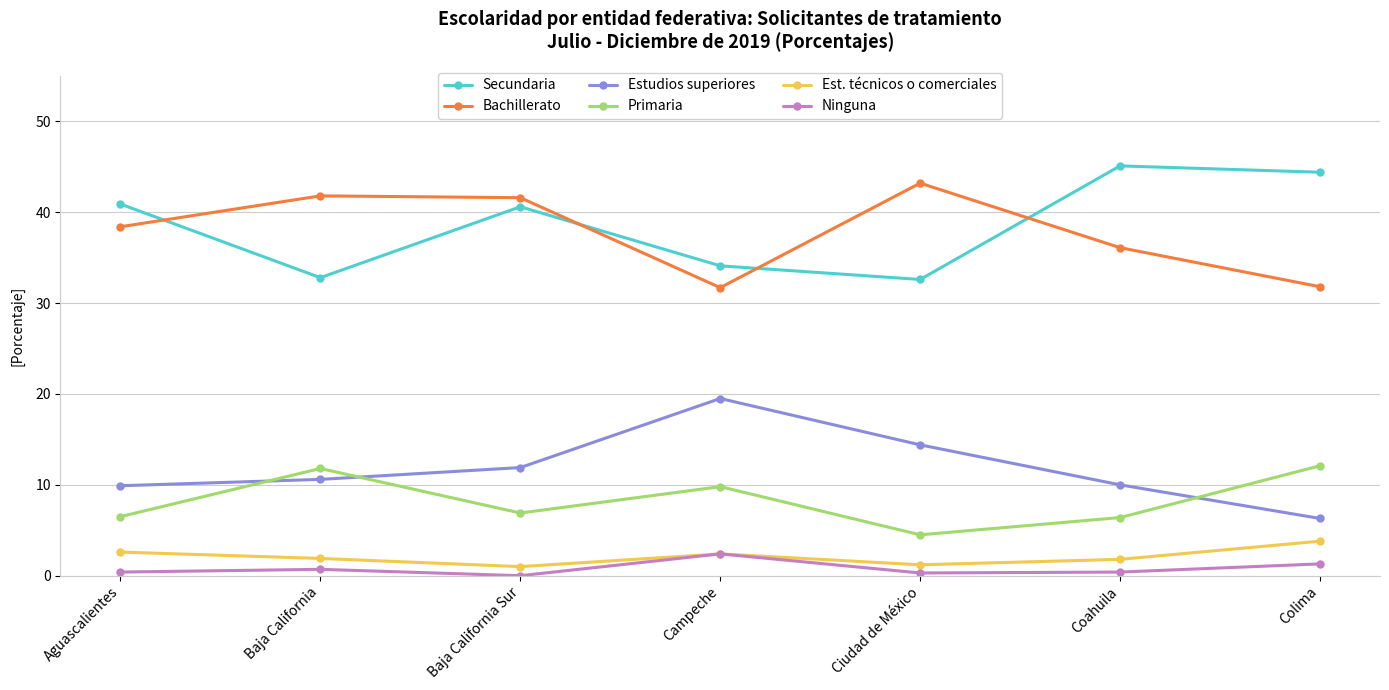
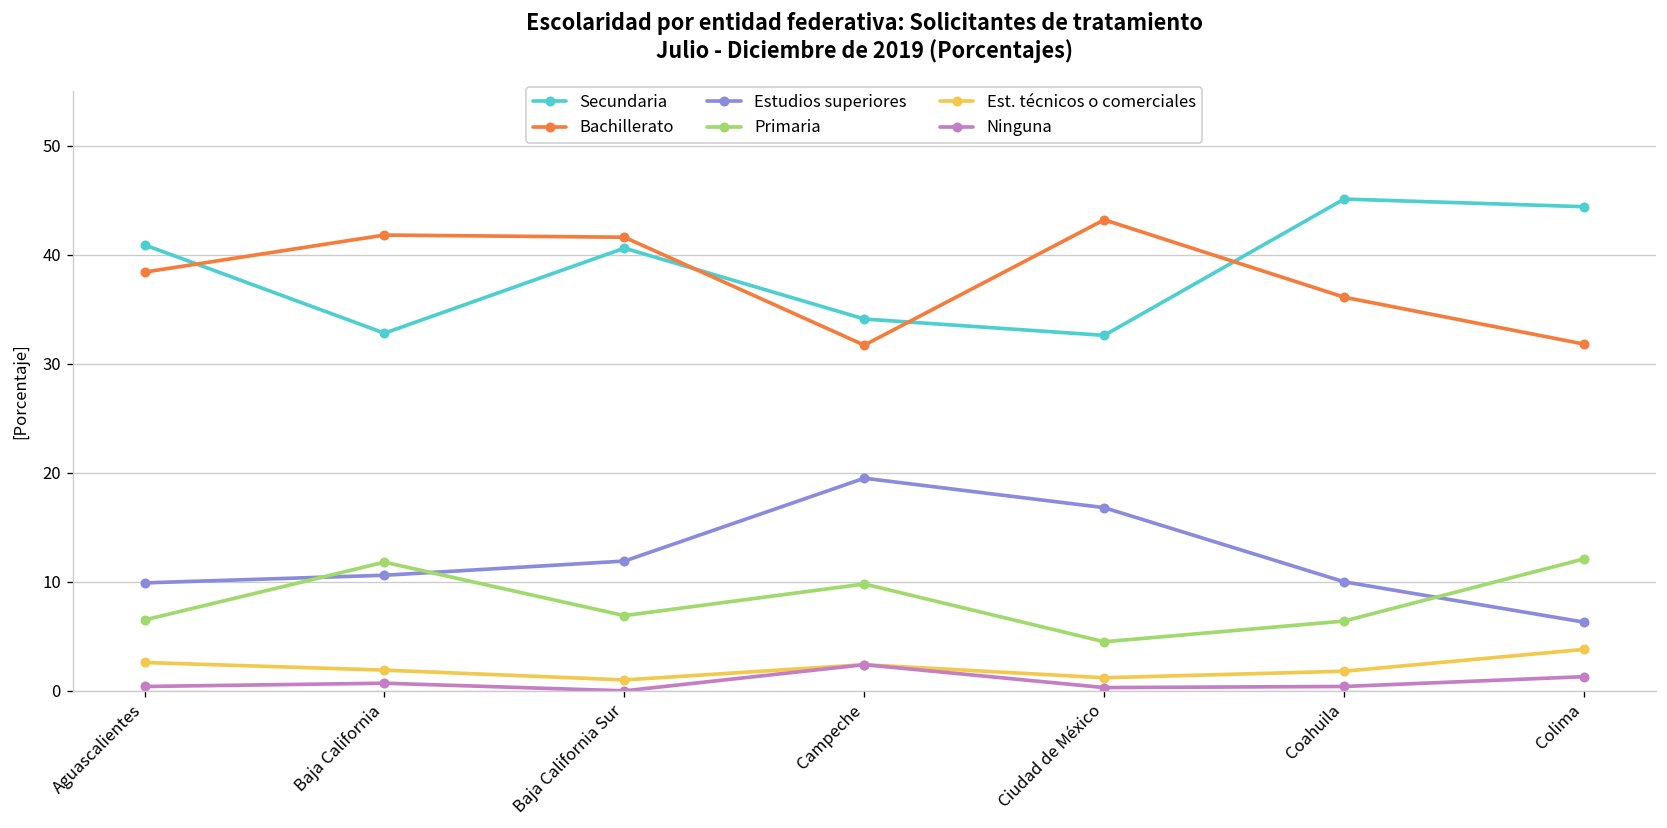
Estudios superiores, Ciudad de México: 14 -> 17
